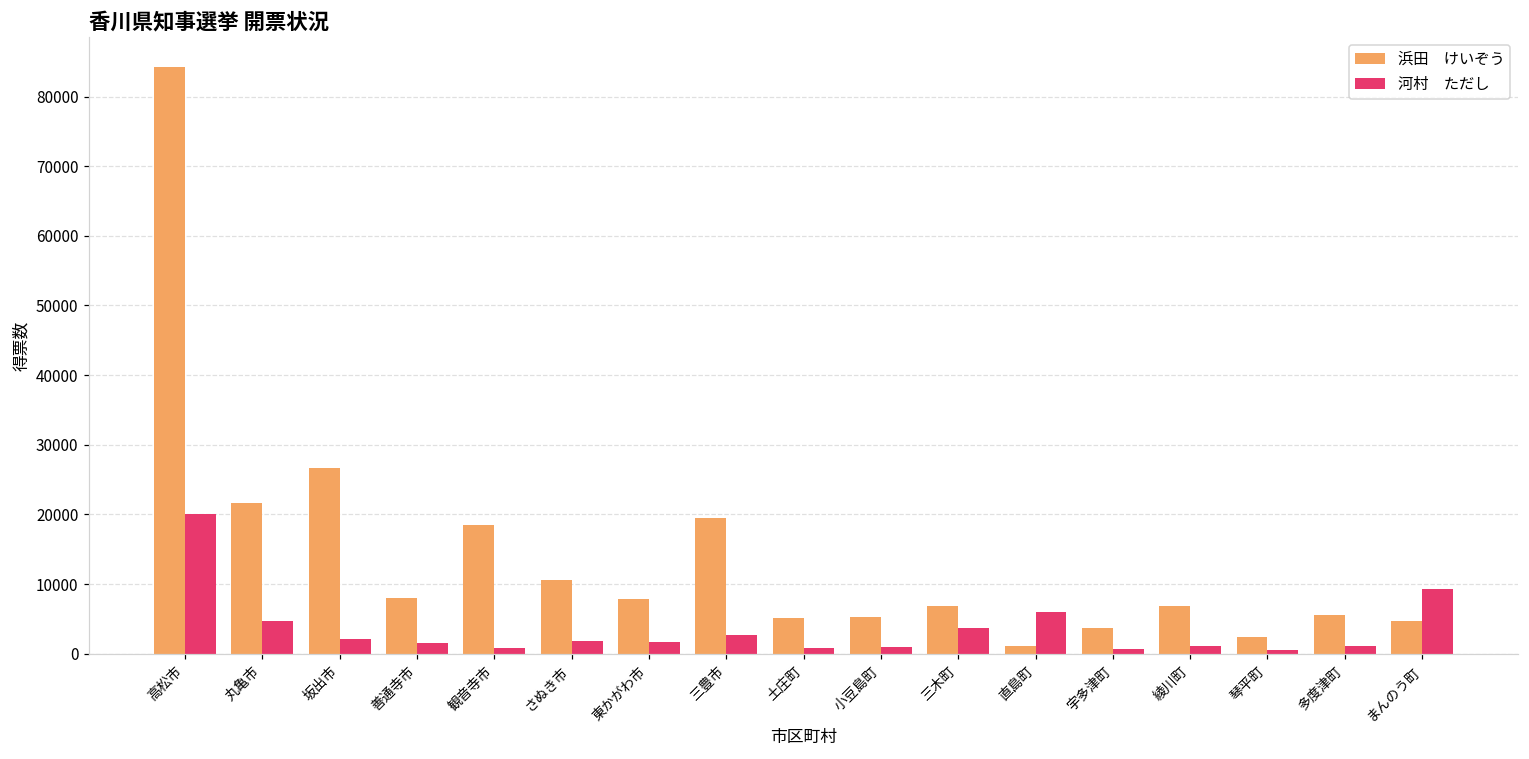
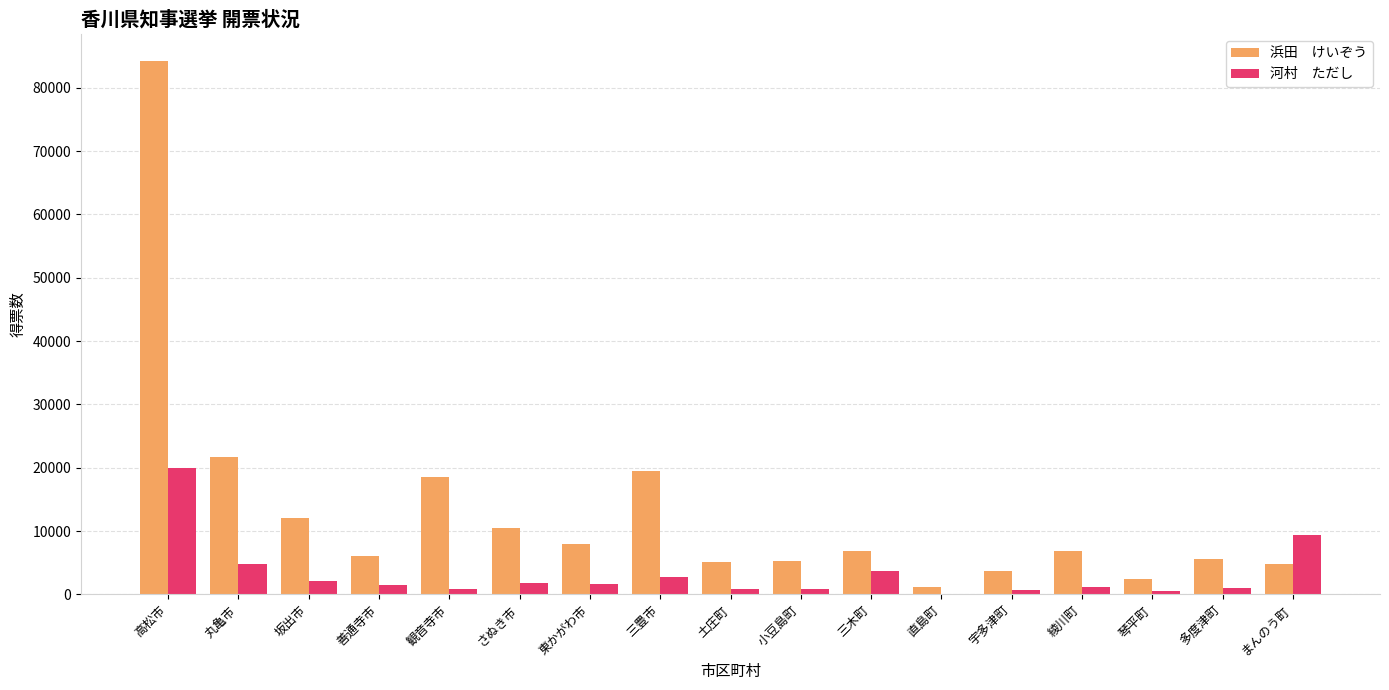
浜田 けいぞう, 坂出市: 27000 -> 12000
浜田 けいぞう, 善通寺市: 8000 -> 6000
河村 ただし, 直島町: 6000 -> 0
